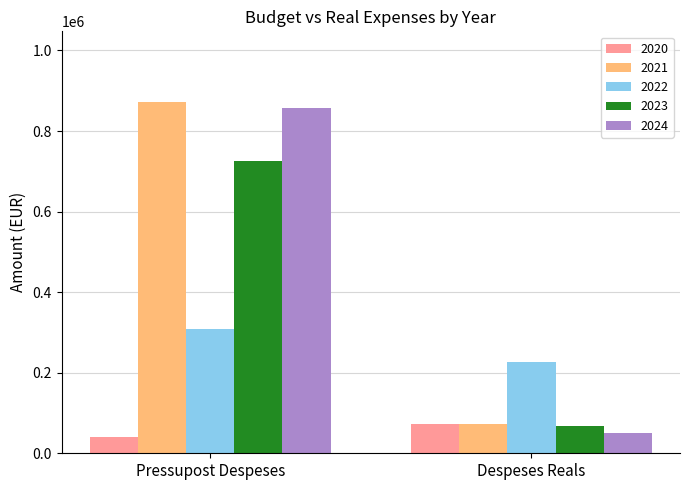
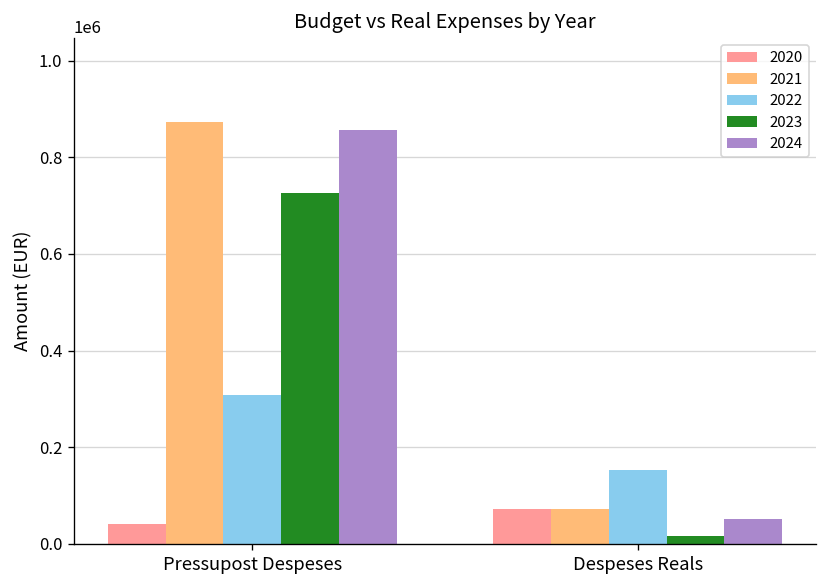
2022, Despeses Reals: 230000 -> 150000
2023, Despeses Reals: 70000 -> 20000
